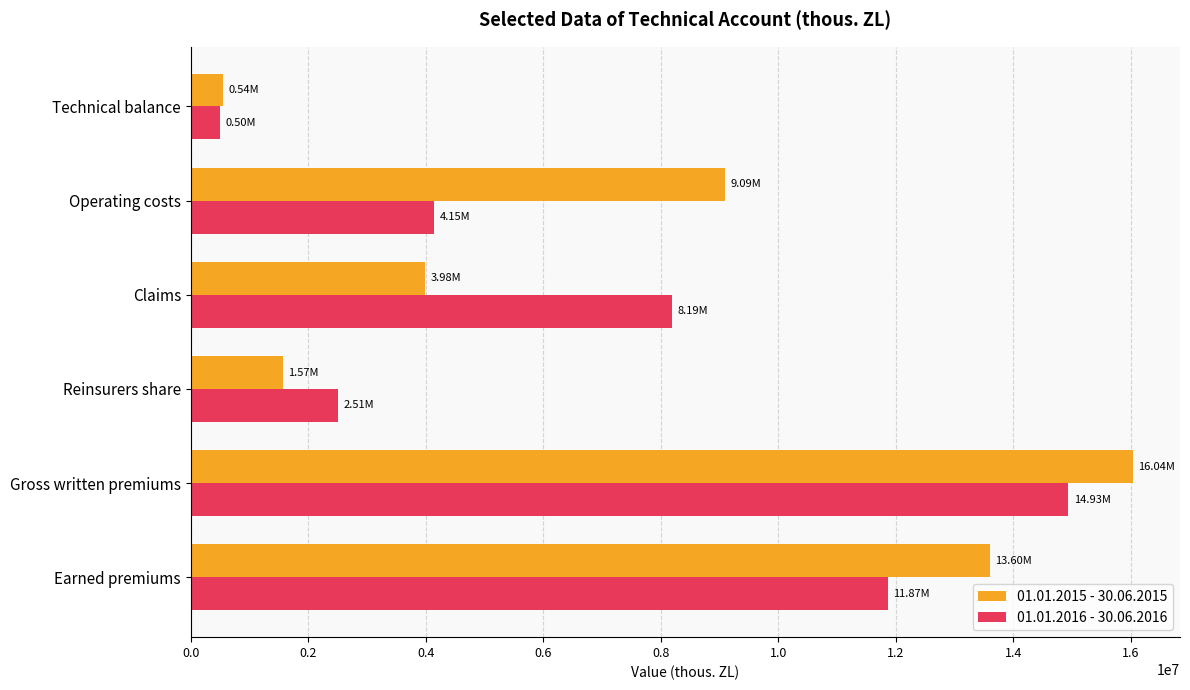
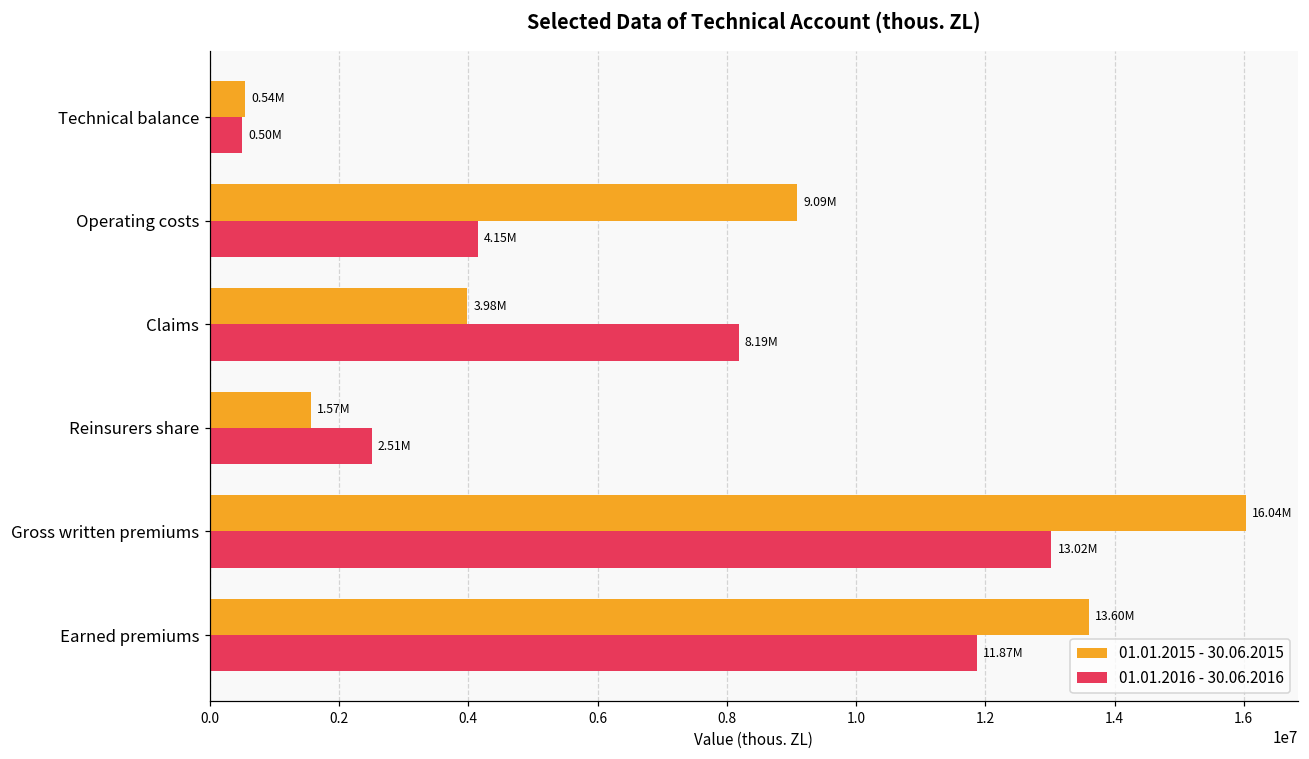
01.01.2016 - 30.06.2016, Gross written premiums: 14.93M -> 13.02M
